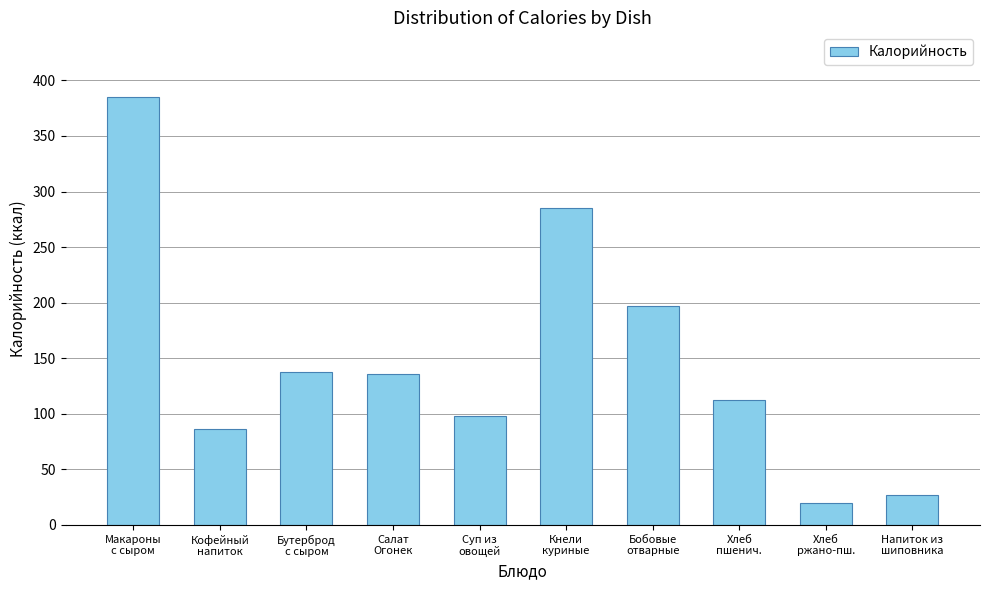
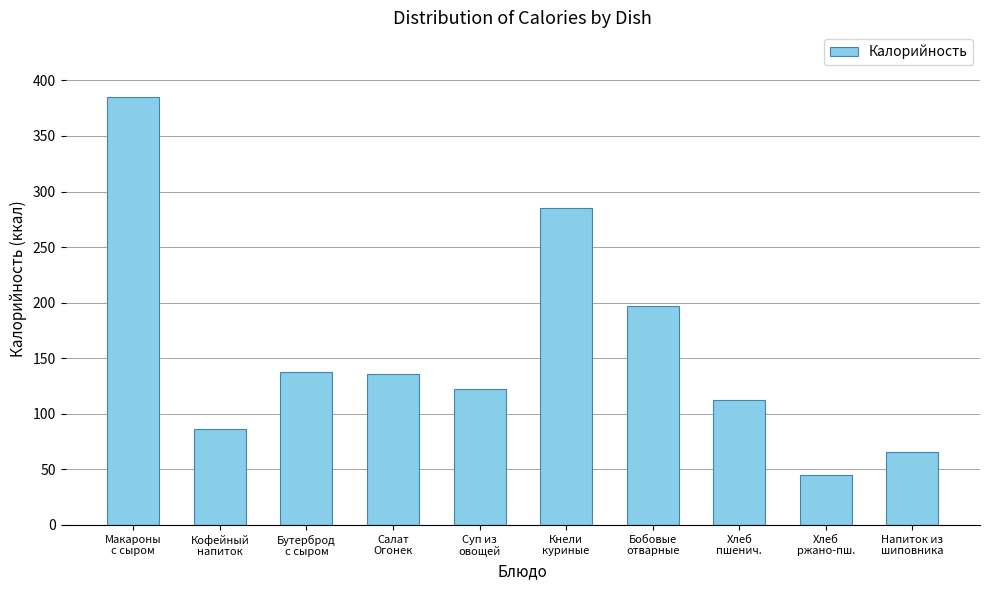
Суп из овощей: 98 -> 122
Хлеб ржано-пш.: 20 -> 45
Напиток из шиповника: 27 -> 65
